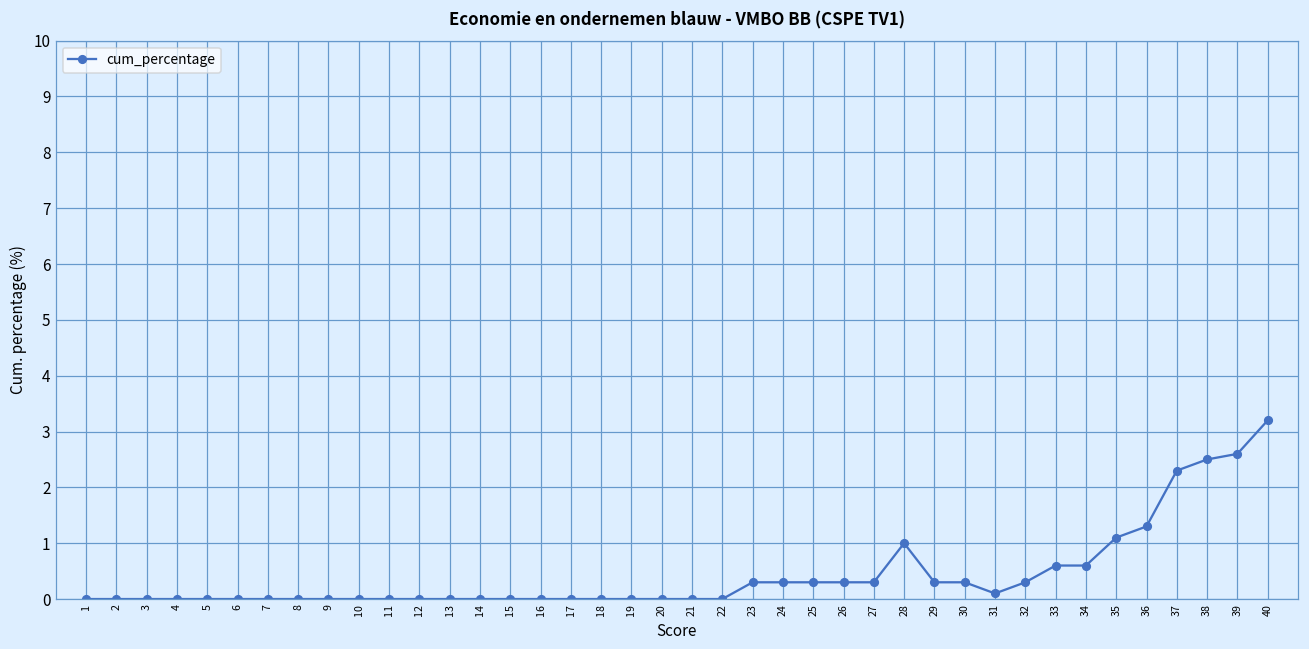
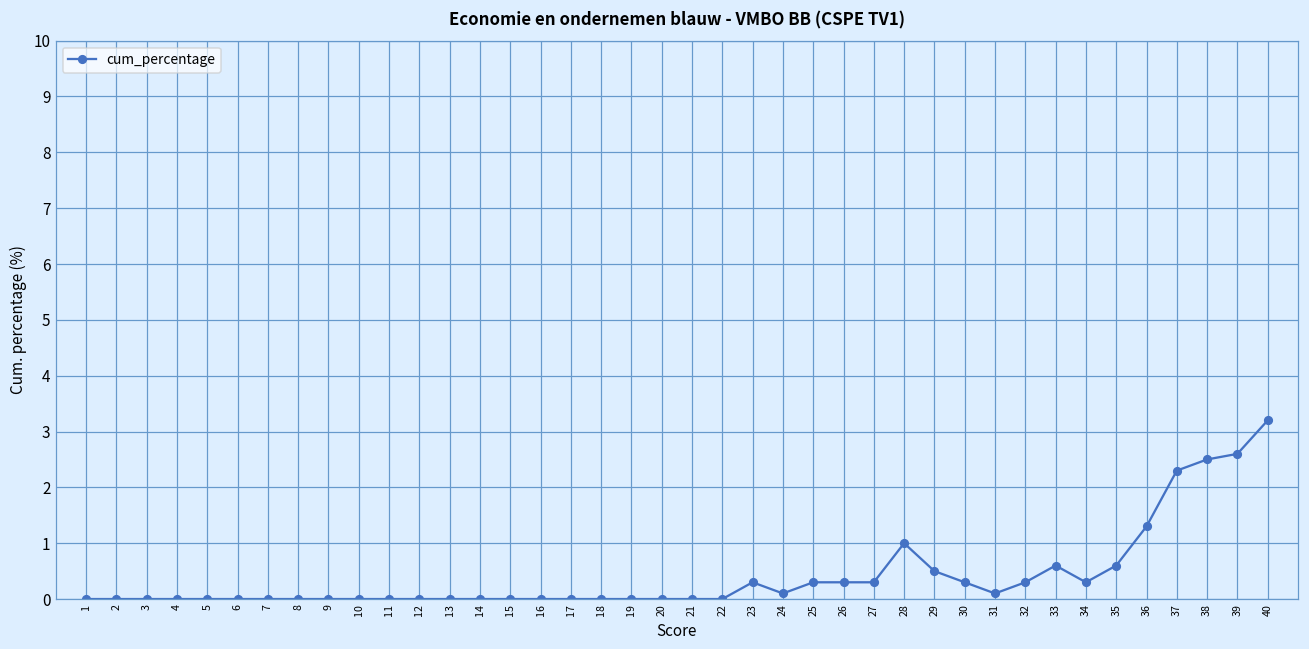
24: 0.3 -> 0.1
29: 0.3 -> 0.5
34: 0.6 -> 0.3
35: 1.1 -> 0.6
